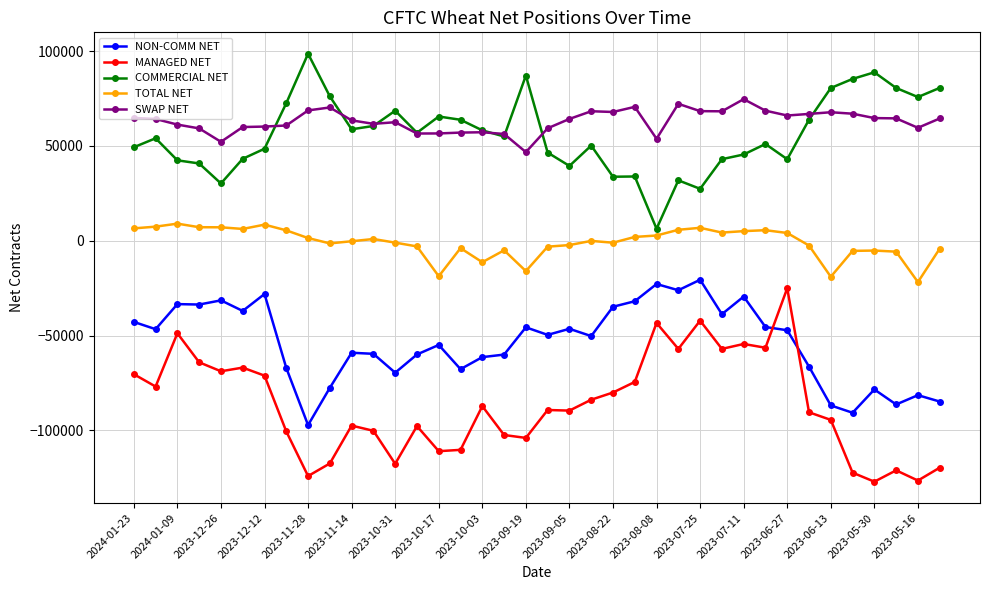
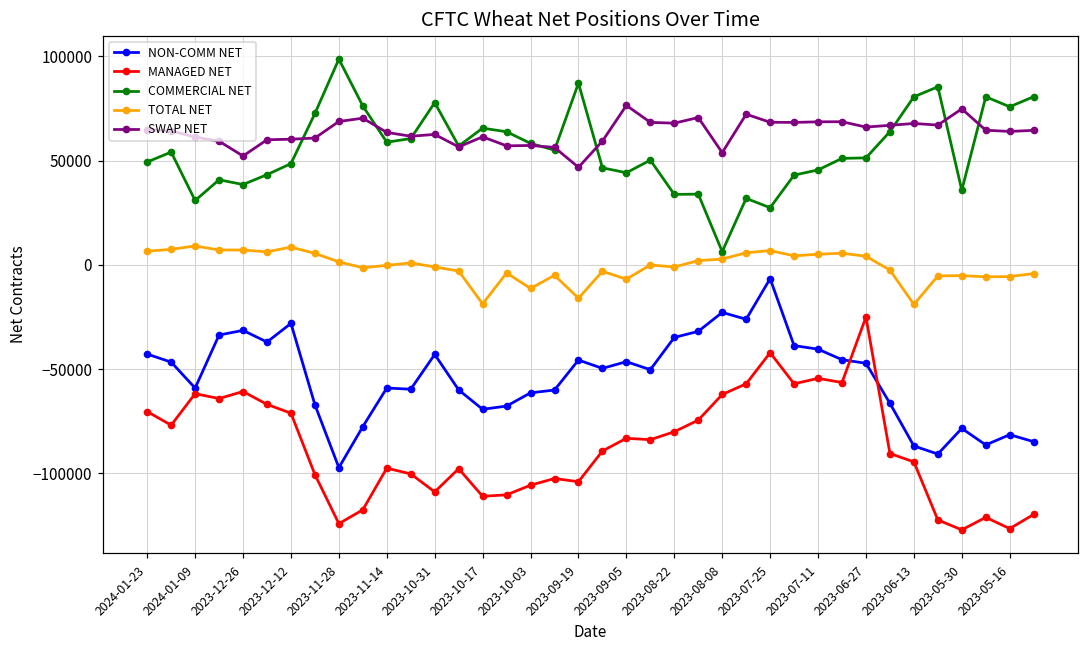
NON-COMM NET, 2024-01-09: -33000 -> -59000
MANAGED NET, 2024-01-09: -49000 -> -62000
COMMERCIAL NET, 2024-01-09: 42000 -> 31000
MANAGED NET, 2023-12-26: -69000 -> -61000
COMMERCIAL NET, 2023-12-26: 30000 -> 39000
NON-COMM NET, 2023-10-31: -70000 -> -43000
MANAGED NET, 2023-10-31: -118000 -> -109000
COMMERCIAL NET, 2023-10-31: 69000 -> 78000
NON-COMM NET, 2023-10-17: -55000 -> -69000
SWAP NET, 2023-10-17: 57000 -> 61000
MANAGED NET, 2023-10-03: -87000 -> -106000
MANAGED NET, 2023-09-05: -90000 -> -83000
COMMERCIAL NET, 2023-09-05: 39000 -> 44000
TOTAL NET, 2023-09-05: -2000 -> -7000
SWAP NET, 2023-09-05: 64000 -> 76000
MANAGED NET, 2023-08-08: -43000 -> -62000
NON-COMM NET, 2023-07-25: -21000 -> -7000
NON-COMM NET, 2023-07-11: -29000 -> -40000
SWAP NET, 2023-07-11: 75000 -> 69000
COMMERCIAL NET, 2023-06-27: 43000 -> 51000
COMMERCIAL NET, 2023-05-30: 89000 -> 36000
SWAP NET, 2023-05-30: 65000 -> 75000
TOTAL NET, 2023-05-16: -22000 -> -6000
SWAP NET, 2023-05-16: 60000 -> 64000
